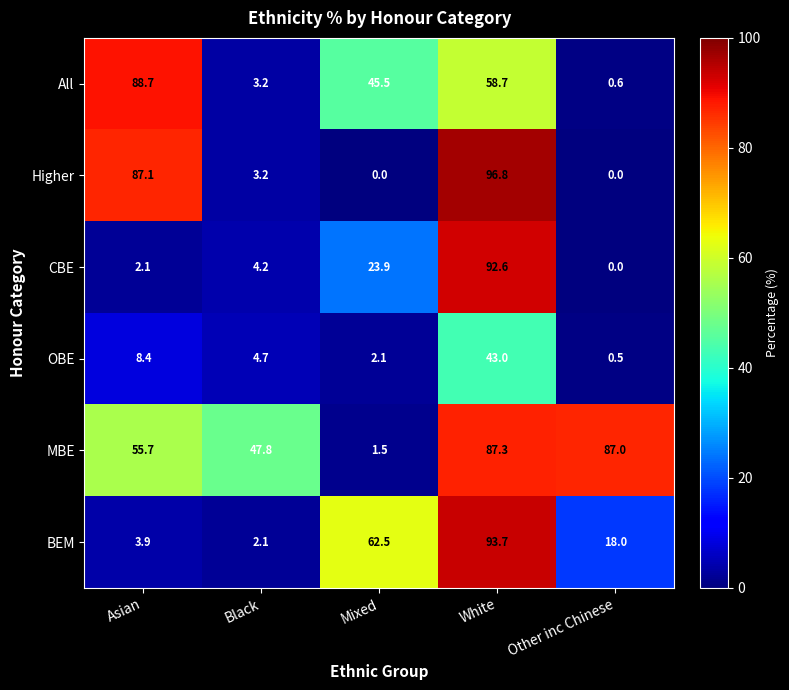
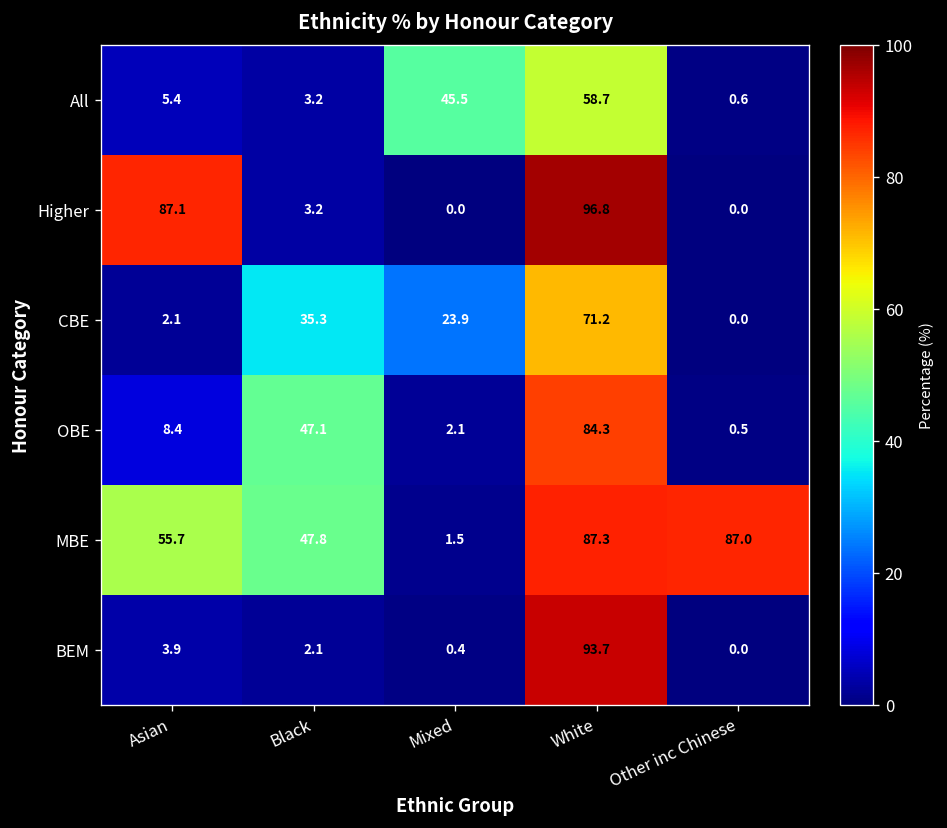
All, Asian: 88.7 -> 5.4
CBE, Black: 4.2 -> 35.3
CBE, White: 92.6 -> 71.2
OBE, Black: 4.7 -> 47.1
OBE, White: 43.0 -> 84.3
BEM, Mixed: 62.5 -> 0.4
BEM, Other inc Chinese: 18.0 -> 0.0
